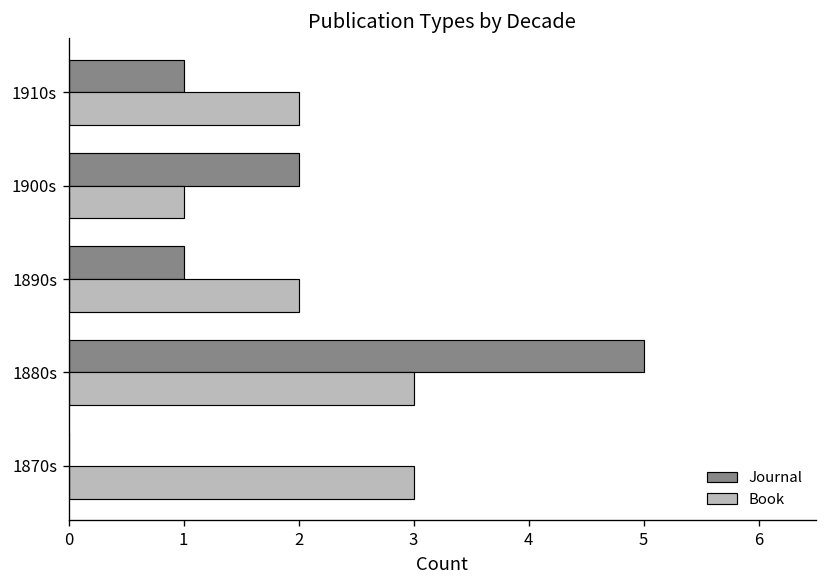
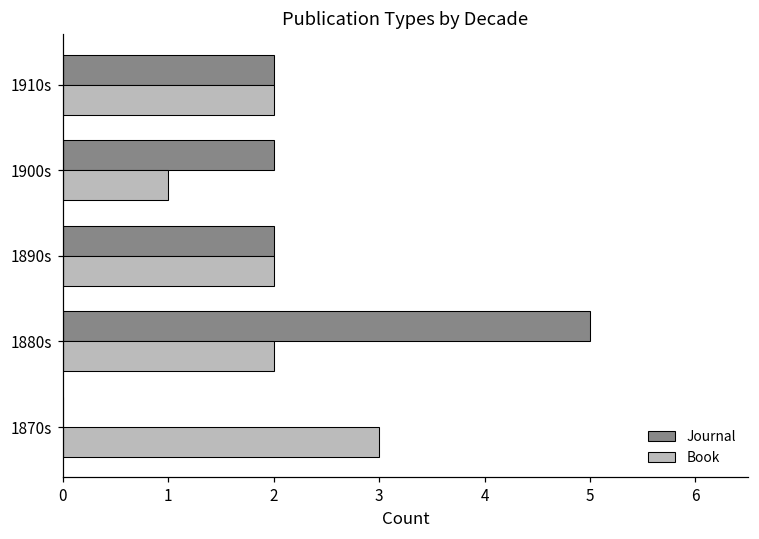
Journal, 1910s: 1 -> 2
Journal, 1890s: 1 -> 2
Book, 1880s: 3 -> 2
